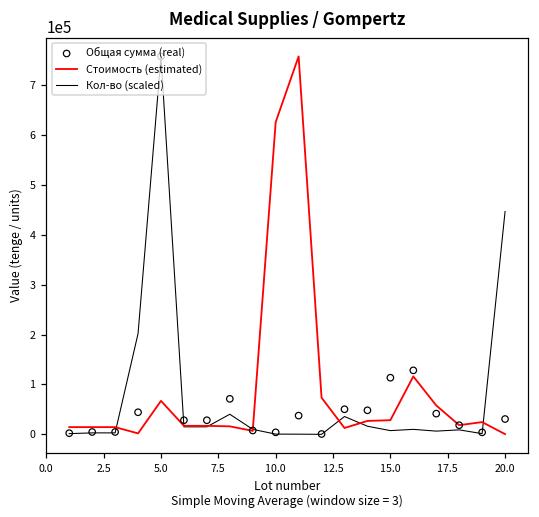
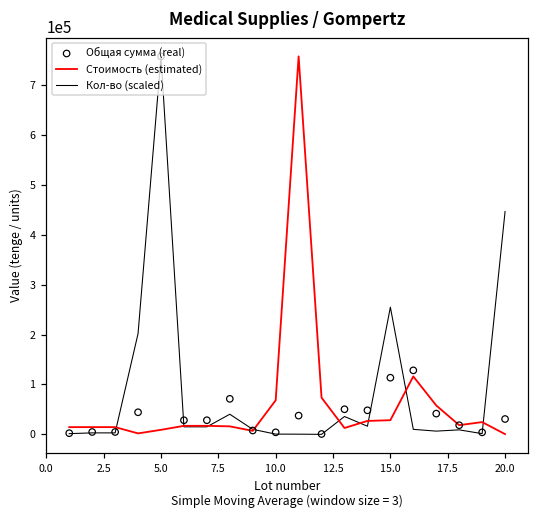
Стоимость (estimated), 5.0: 70000 -> 10000
Стоимость (estimated), 10.0: 630000 -> 70000
Кол-во (scaled), 15.0: 10000 -> 250000
